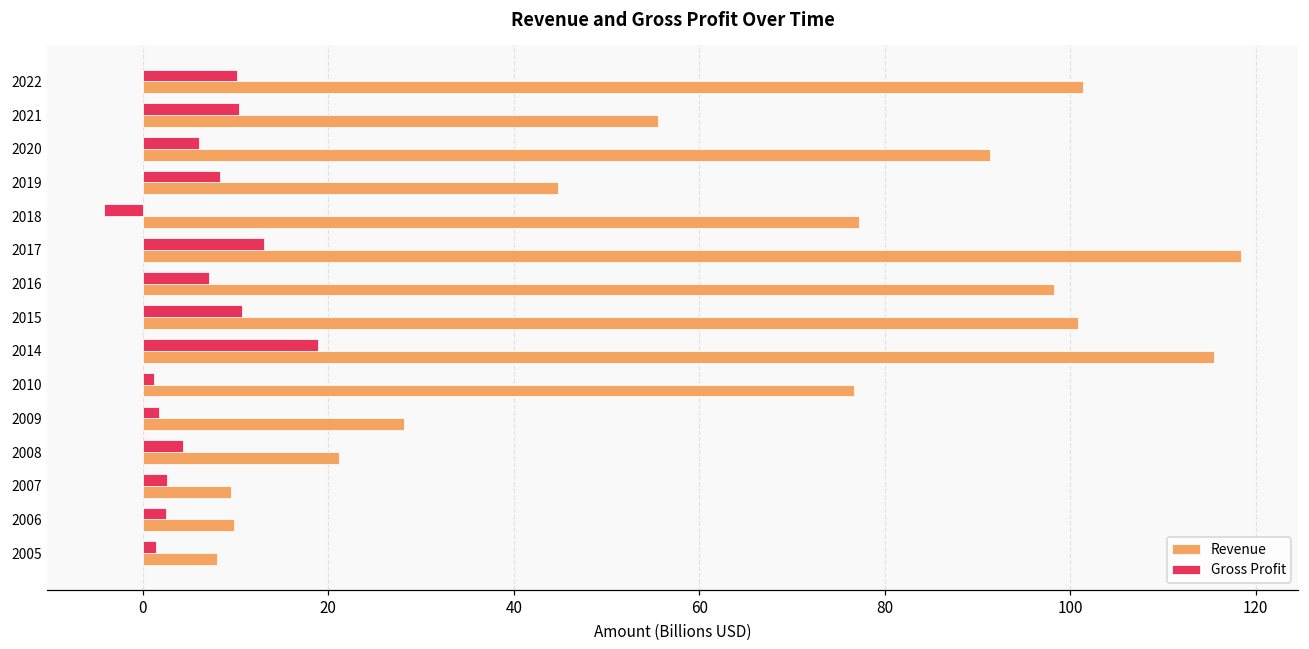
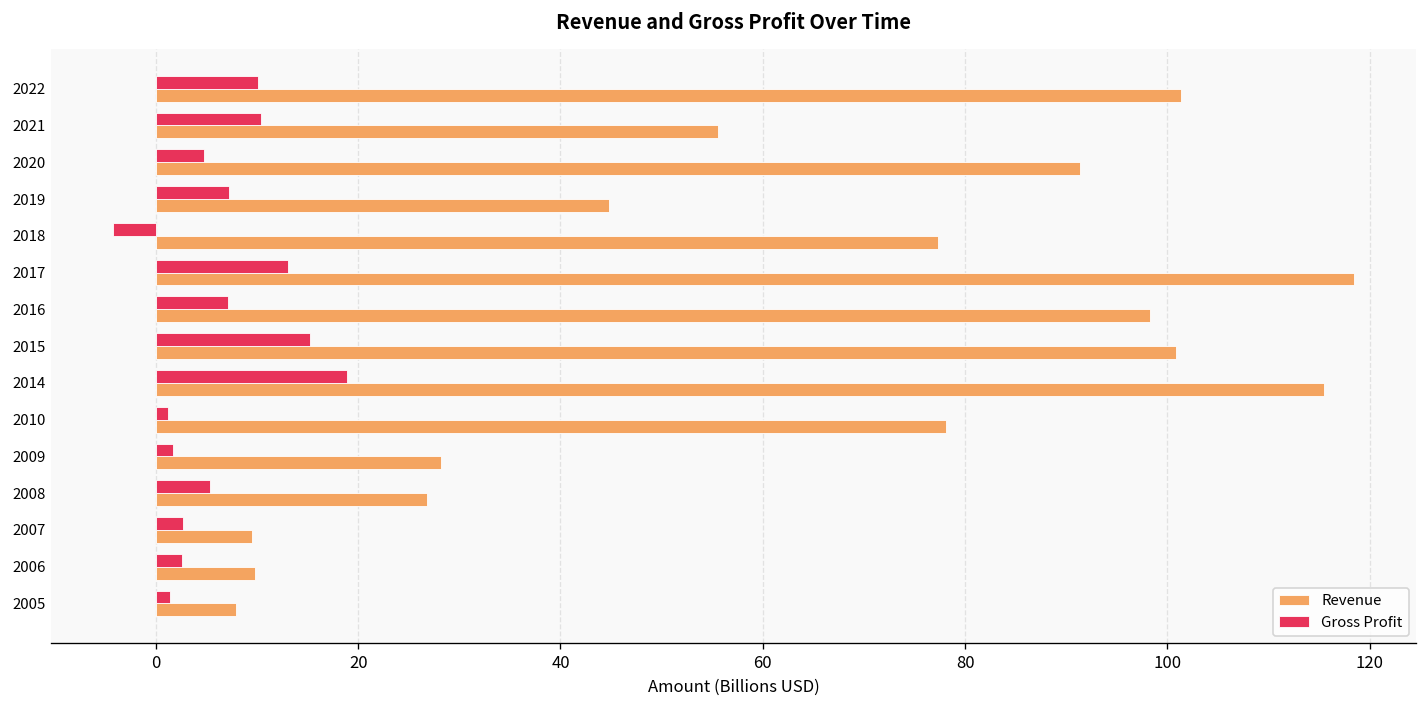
Gross Profit, 2020: 6 -> 5
Gross Profit, 2019: 8 -> 7
Gross Profit, 2015: 11 -> 15
Revenue, 2010: 77 -> 78
Gross Profit, 2008: 4 -> 5
Revenue, 2008: 21 -> 27
